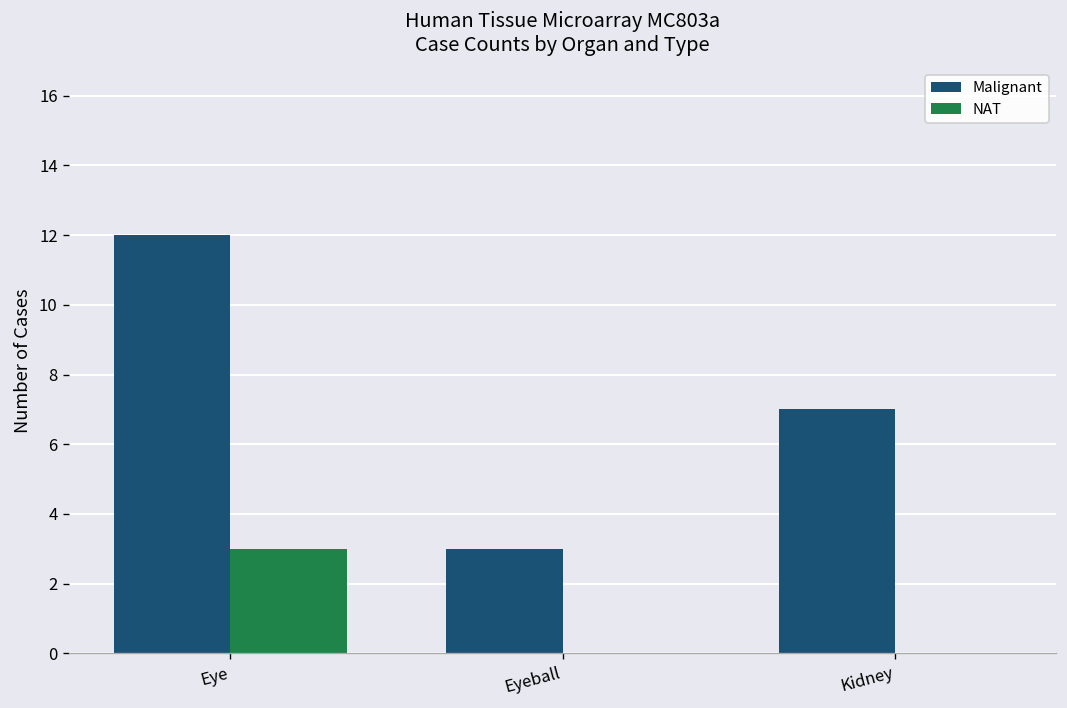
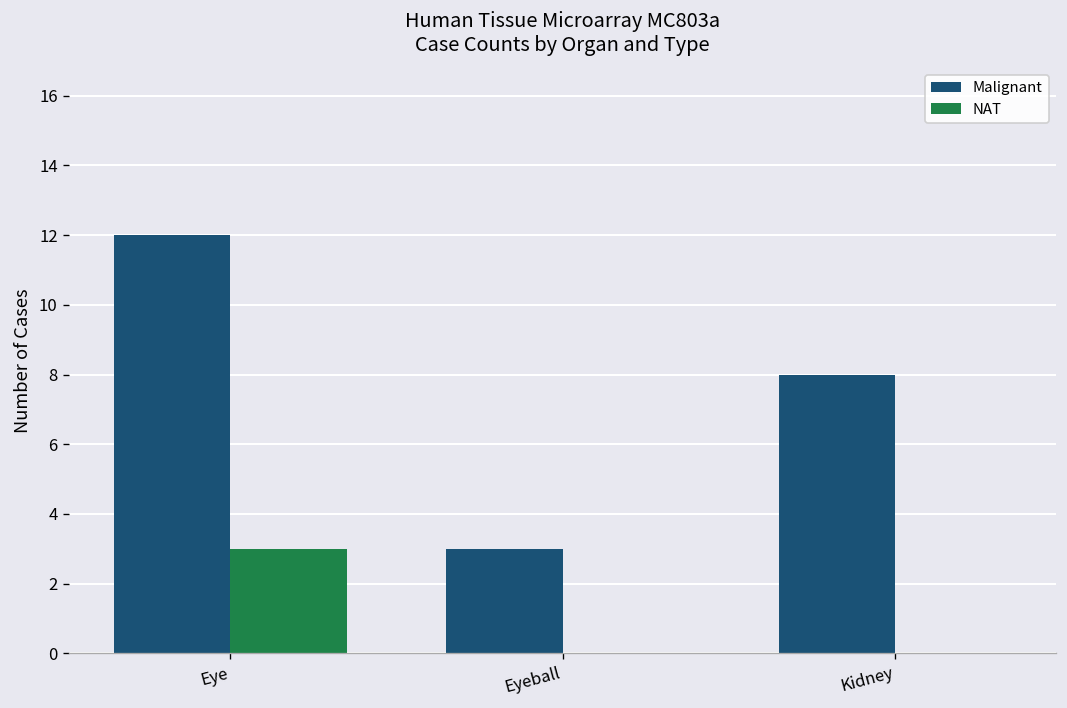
Malignant, Kidney: 7 -> 8
